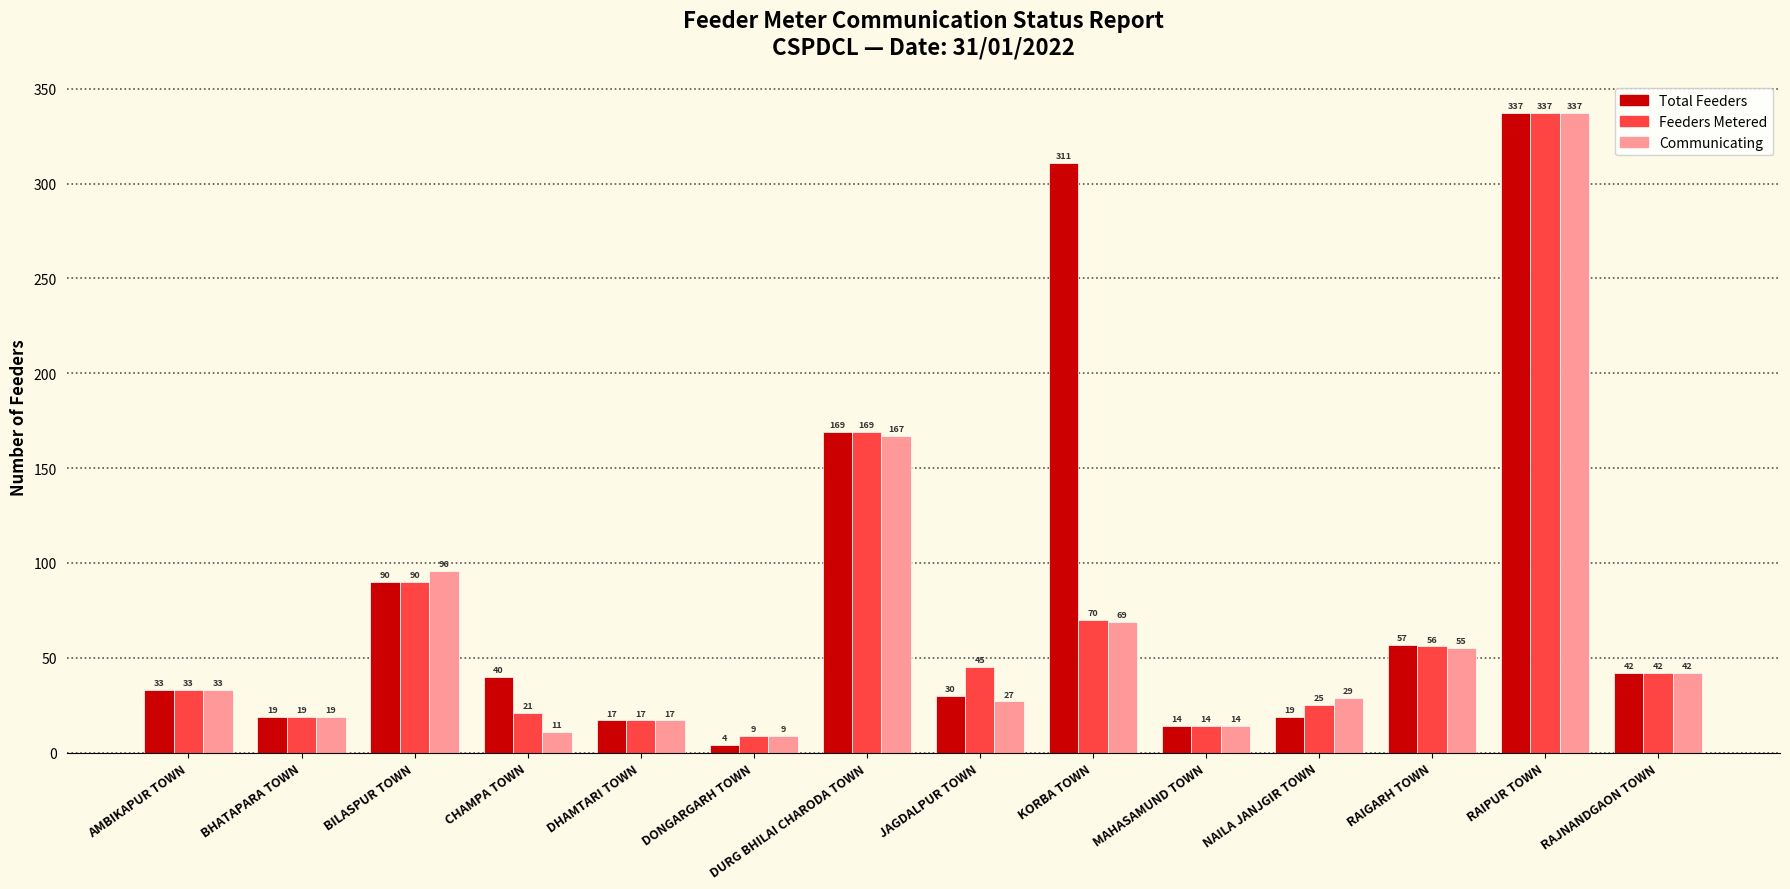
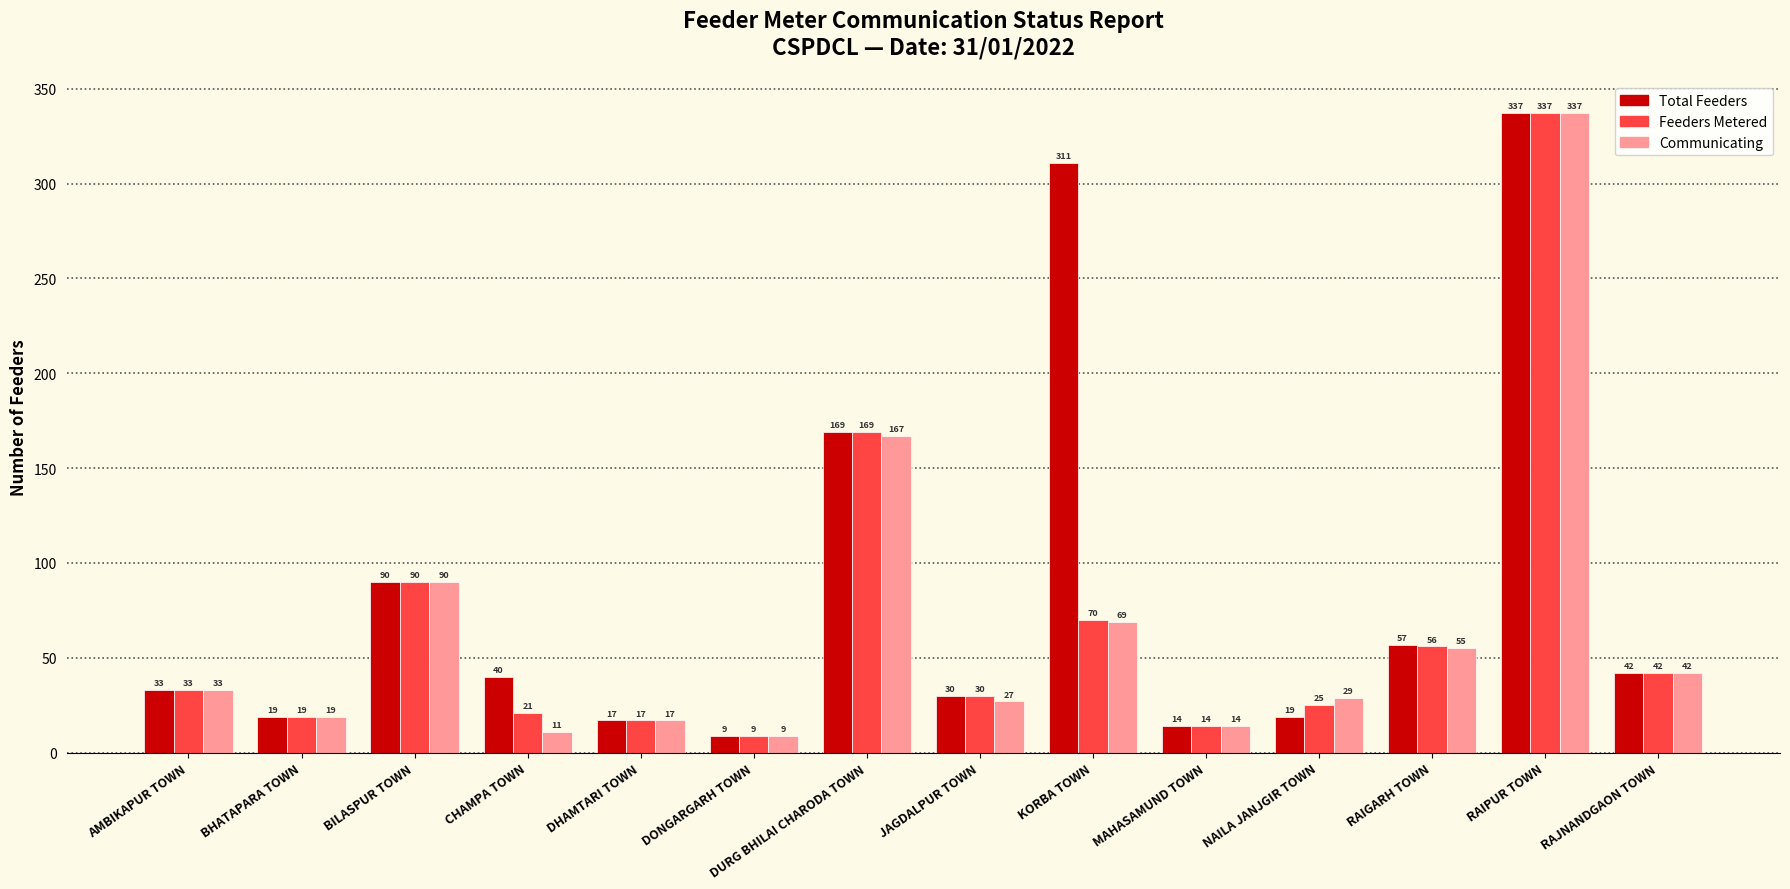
Communicating, BILASPUR TOWN: 96 -> 90
Total Feeders, DONGARGARH TOWN: 4 -> 9
Feeders Metered, JAGDALPUR TOWN: 45 -> 30
